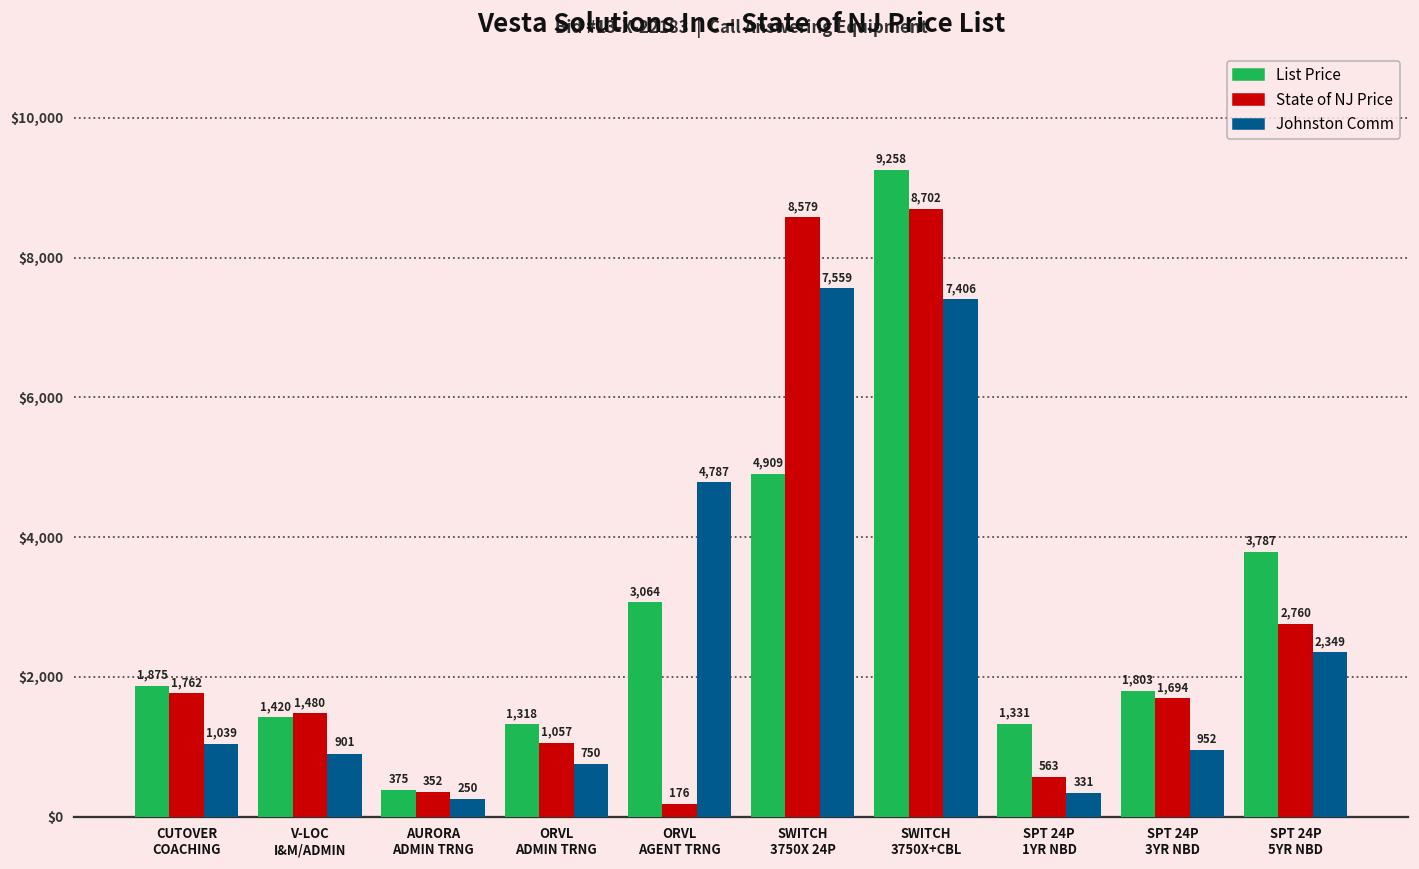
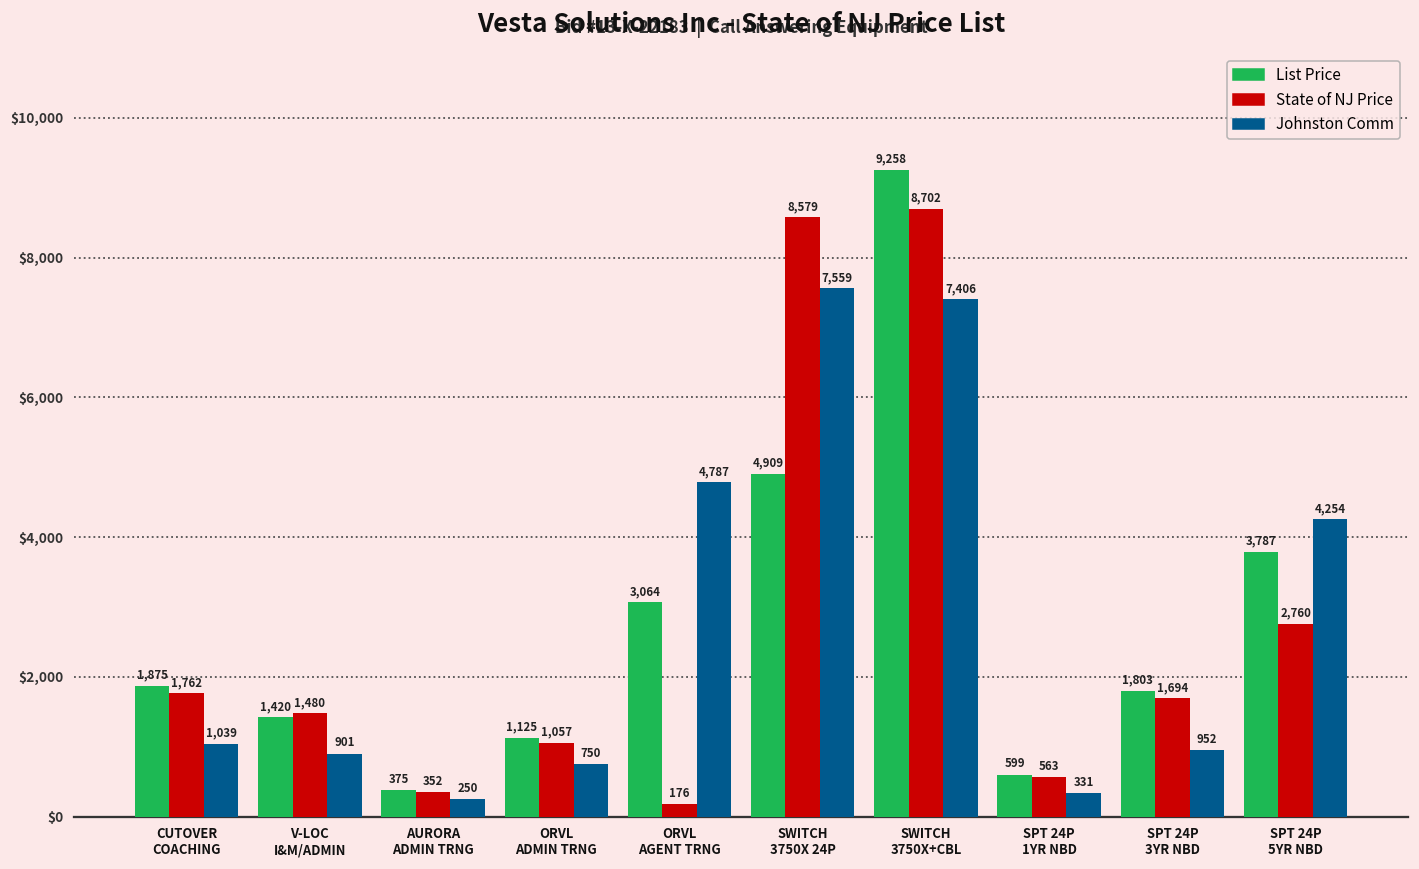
List Price, ORVL ADMIN TRNG: 1,318 -> 1,125
List Price, SPT 24P 1YR NBD: 1,331 -> 599
Johnston Comm, SPT 24P 5YR NBD: 2,349 -> 4,254
